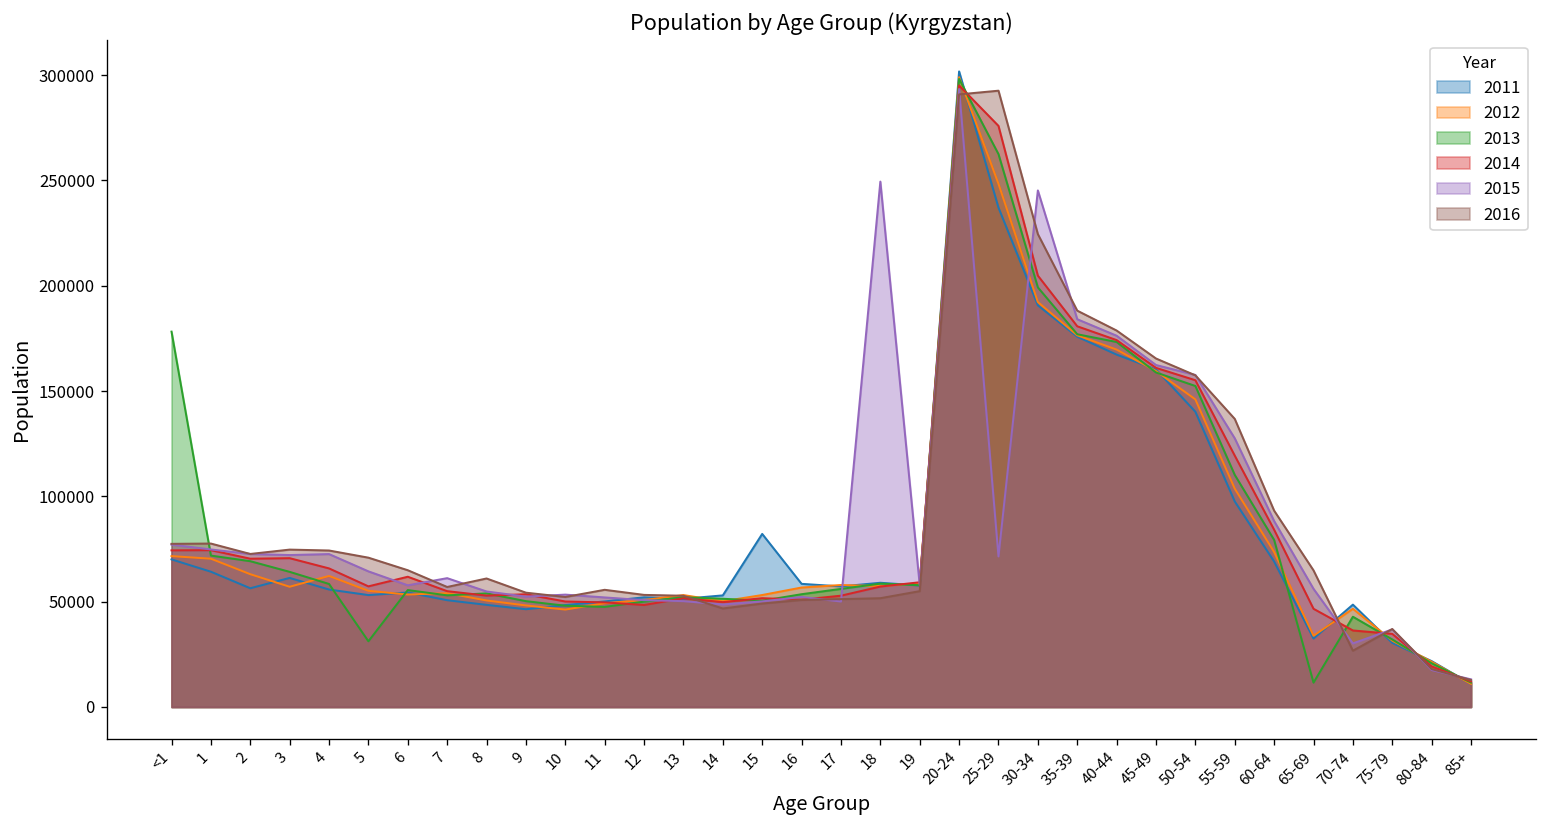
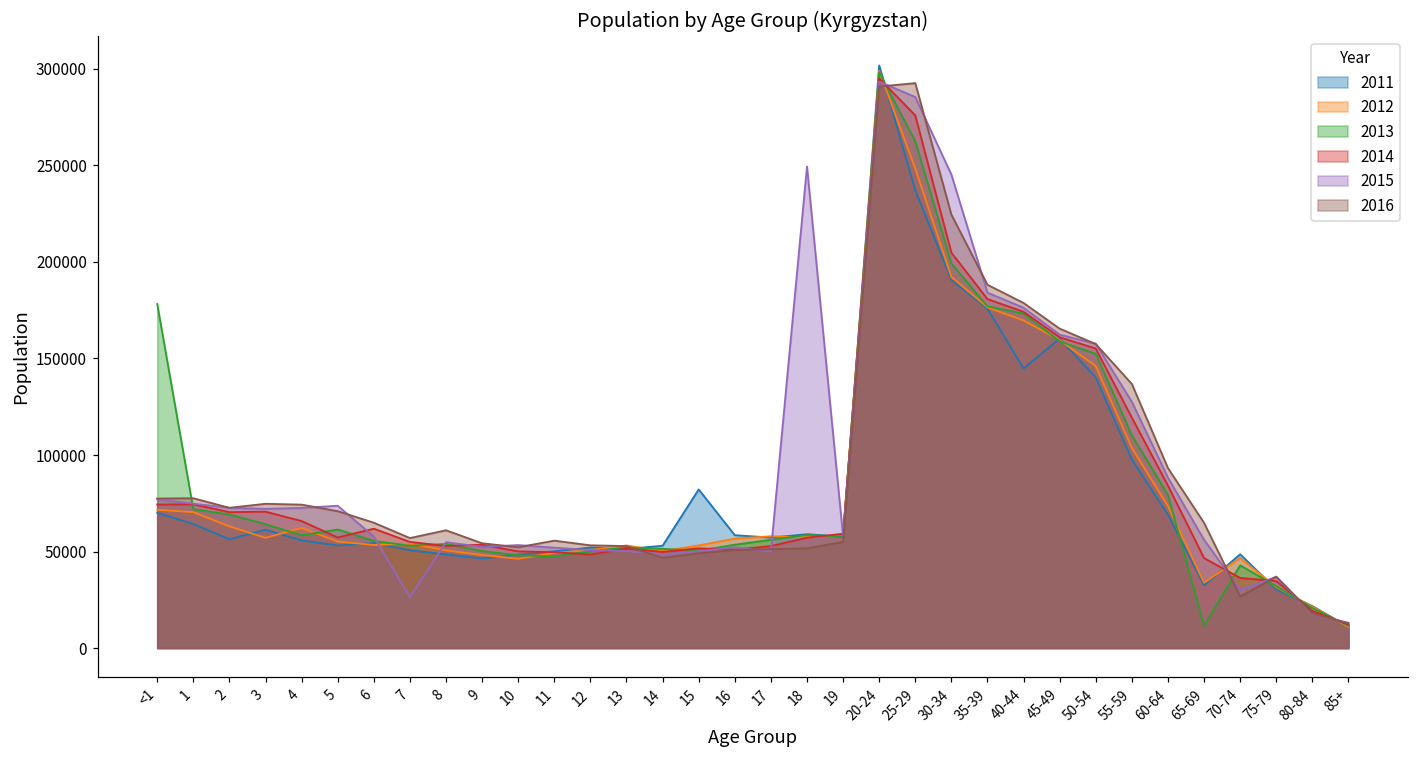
2013, 5: 31000 -> 61000
2015, 5: 64000 -> 74000
2015, 7: 61000 -> 26000
2015, 25-29: 71000 -> 285000
2011, 40-44: 167000 -> 145000
